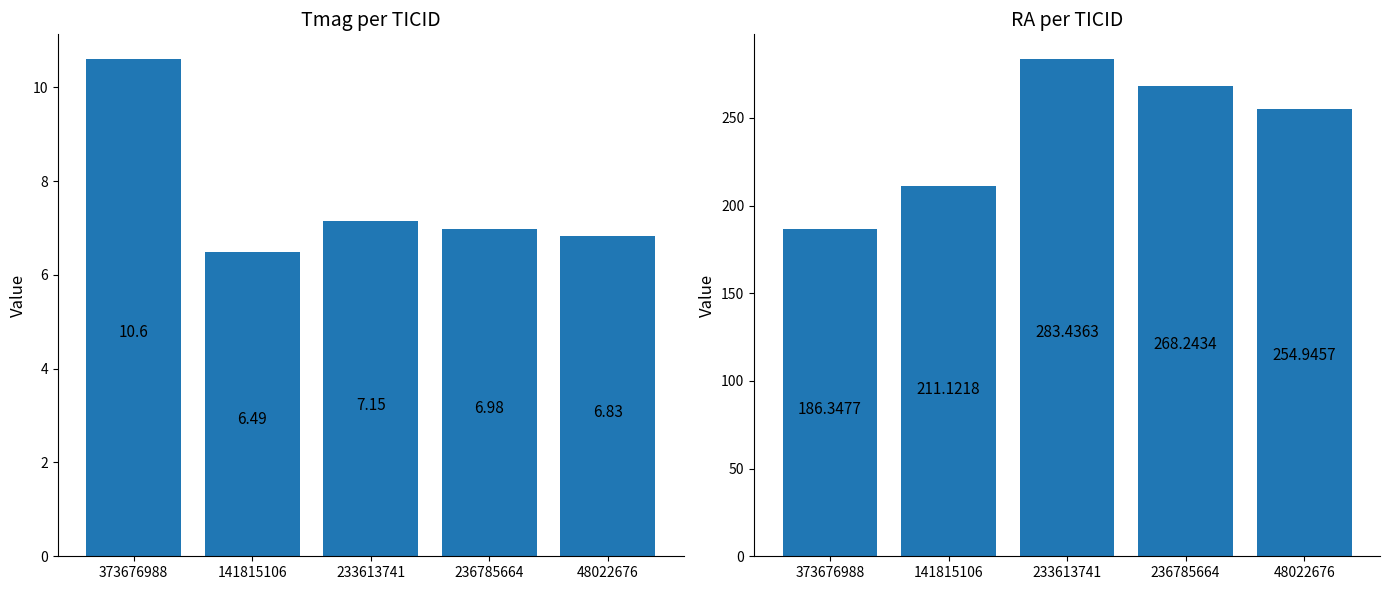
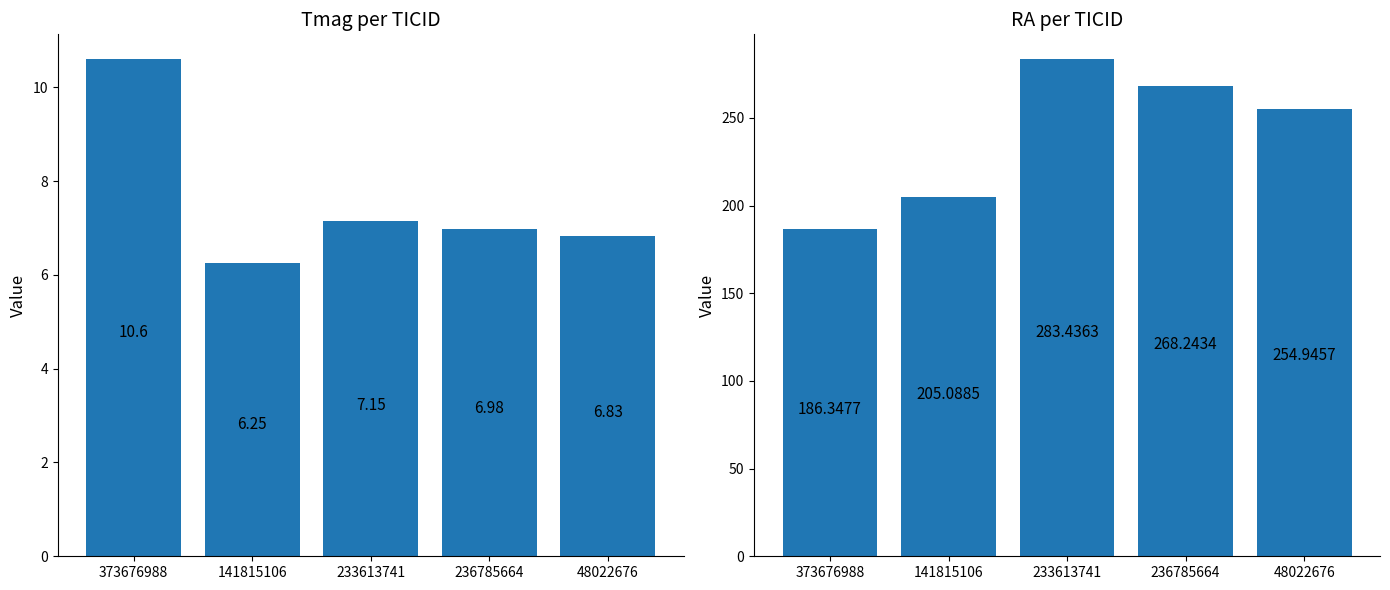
Tmag per TICID, 141815106: 6.49 -> 6.25
RA per TICID, 141815106: 211.1218 -> 205.0885
